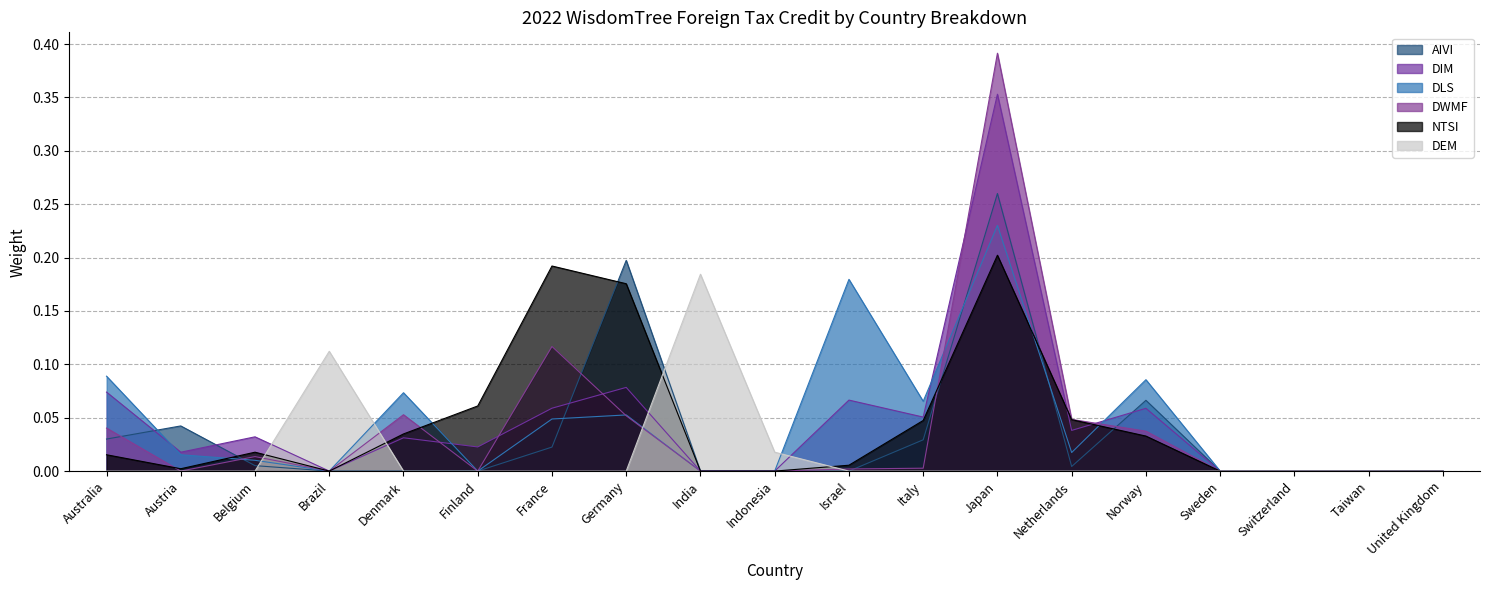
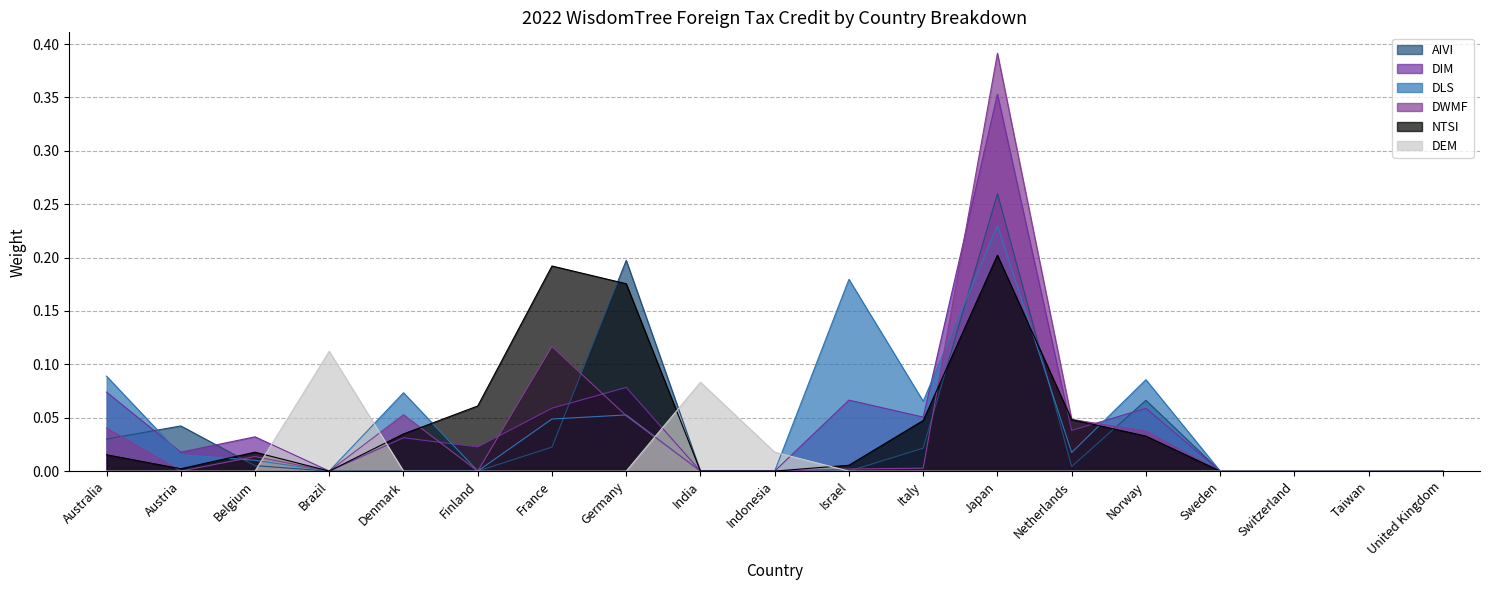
DEM, India: 0.184 -> 0.083
AIVI, Italy: 0.029 -> 0.022
